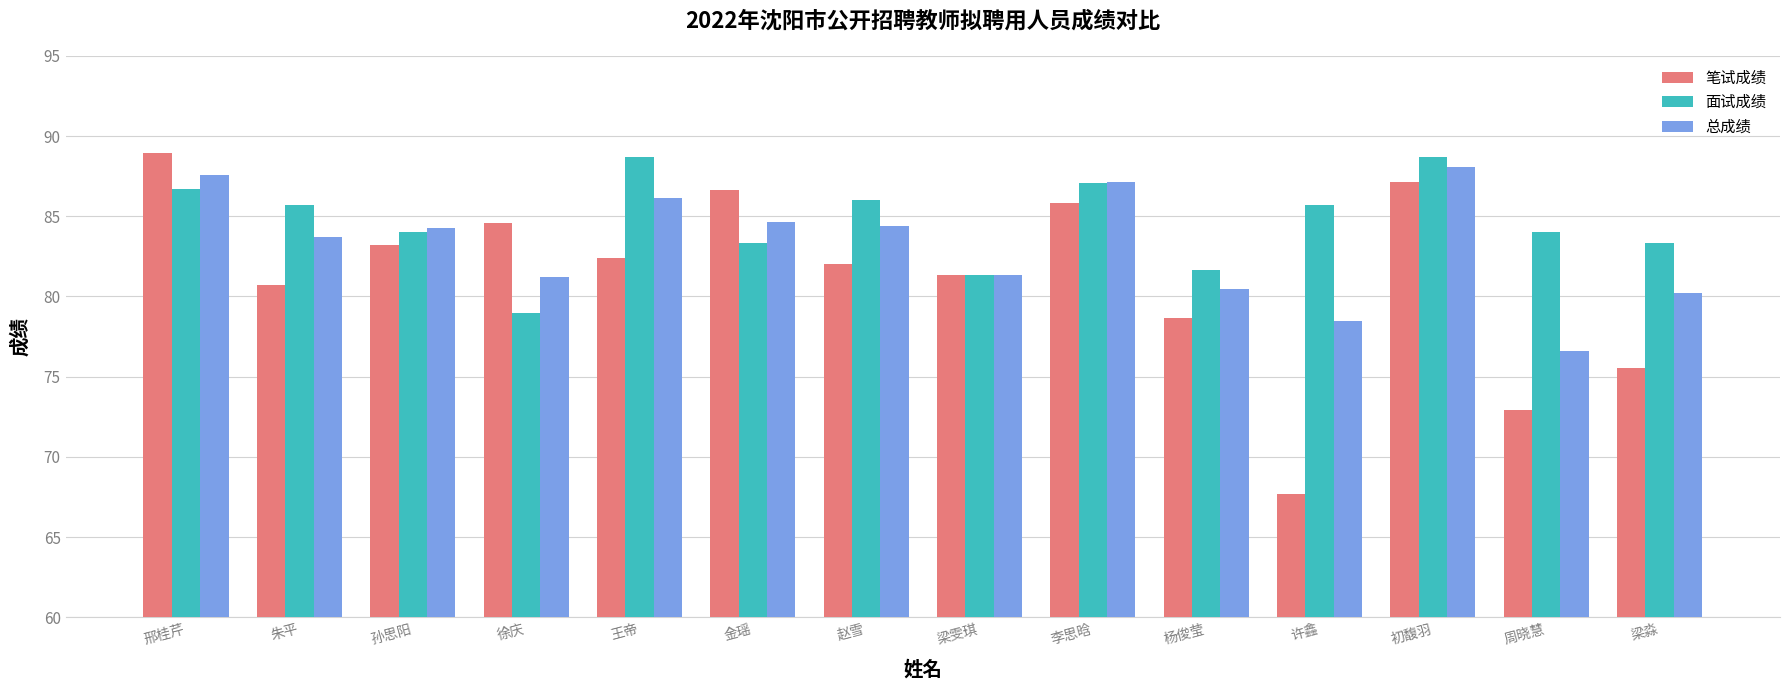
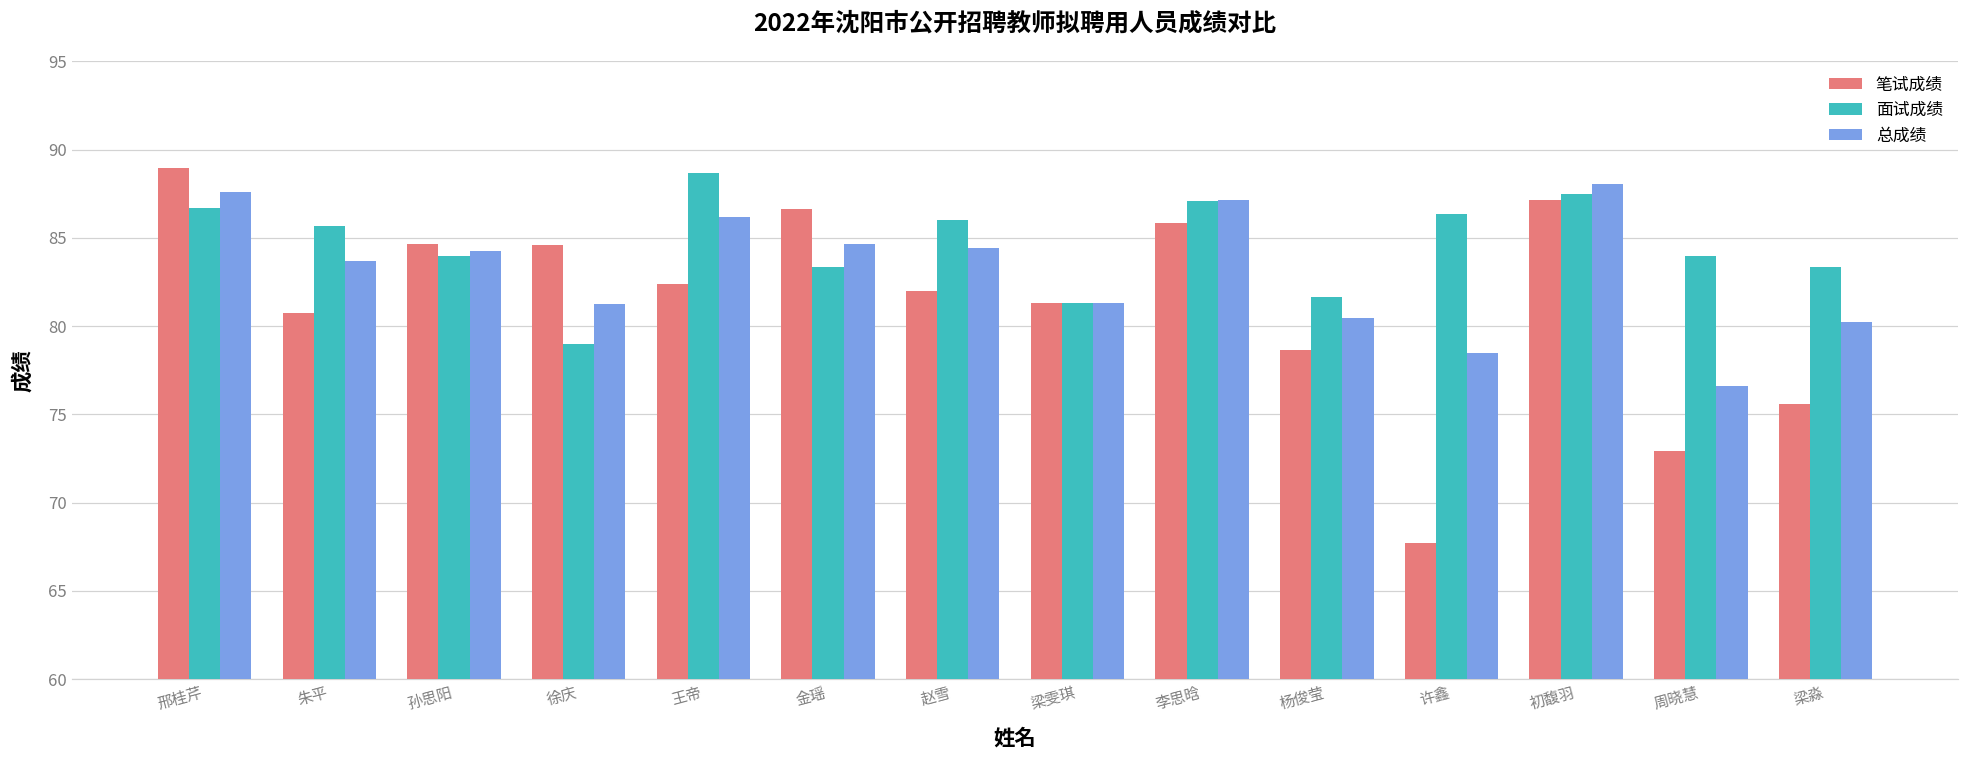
笔试成绩, 孙思阳: 83.2 -> 84.7
面试成绩, 许鑫: 85.7 -> 86.3
面试成绩, 初馥羽: 88.7 -> 87.5
